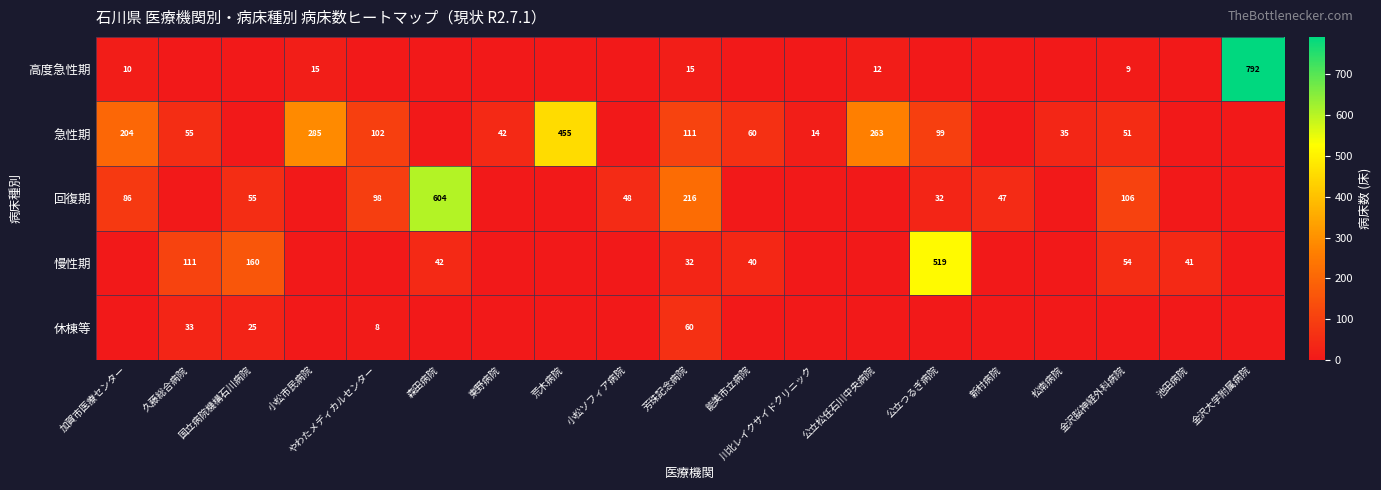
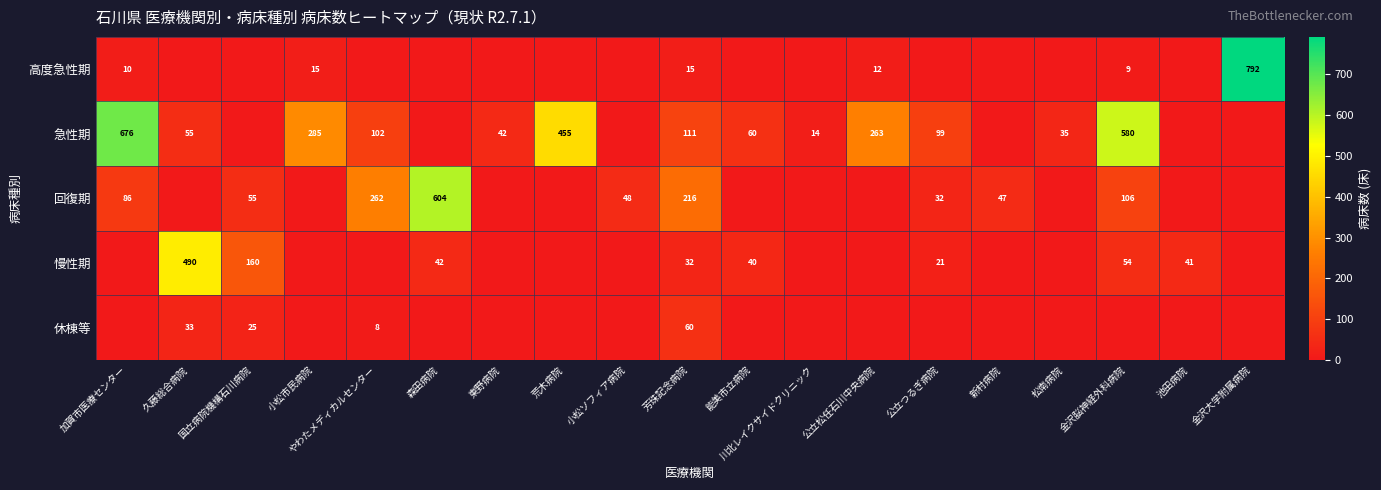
急性期, 加賀市医療センター: 204 -> 676
急性期, 金沢脳神経外科病院: 51 -> 580
回復期, やわたメディカルセンター: 98 -> 262
慢性期, 久藤総合病院: 111 -> 490
慢性期, 公立つるぎ病院: 519 -> 21
